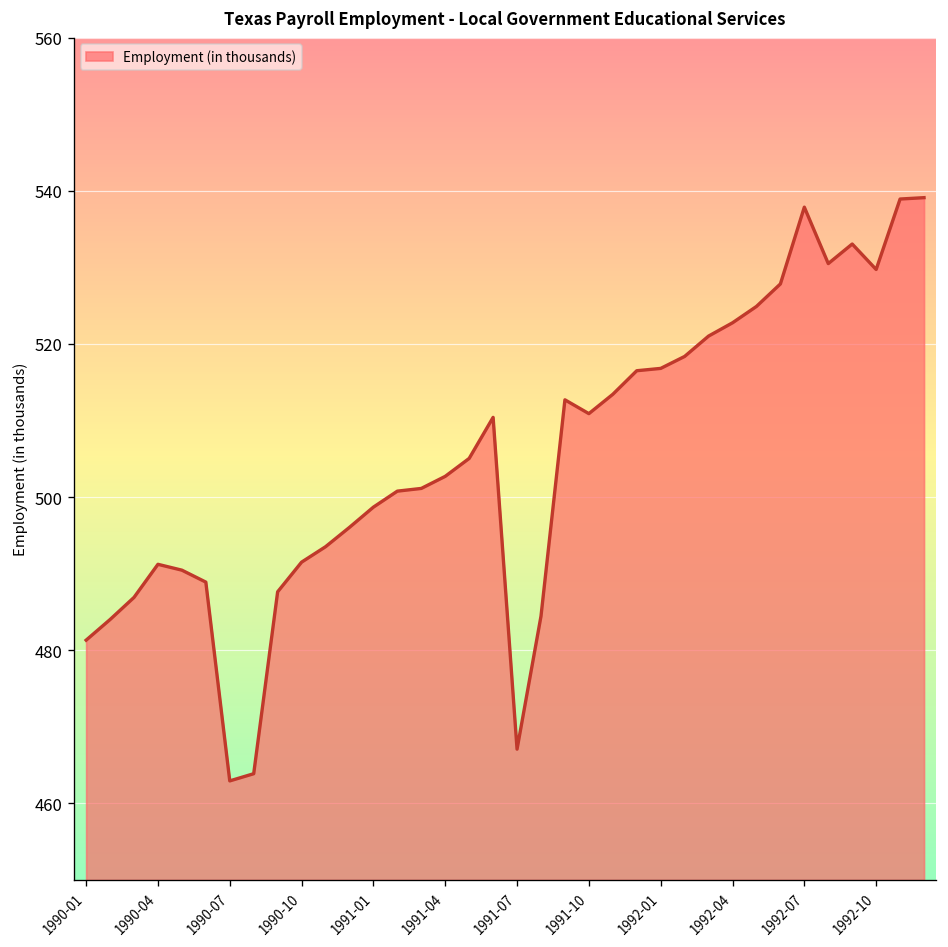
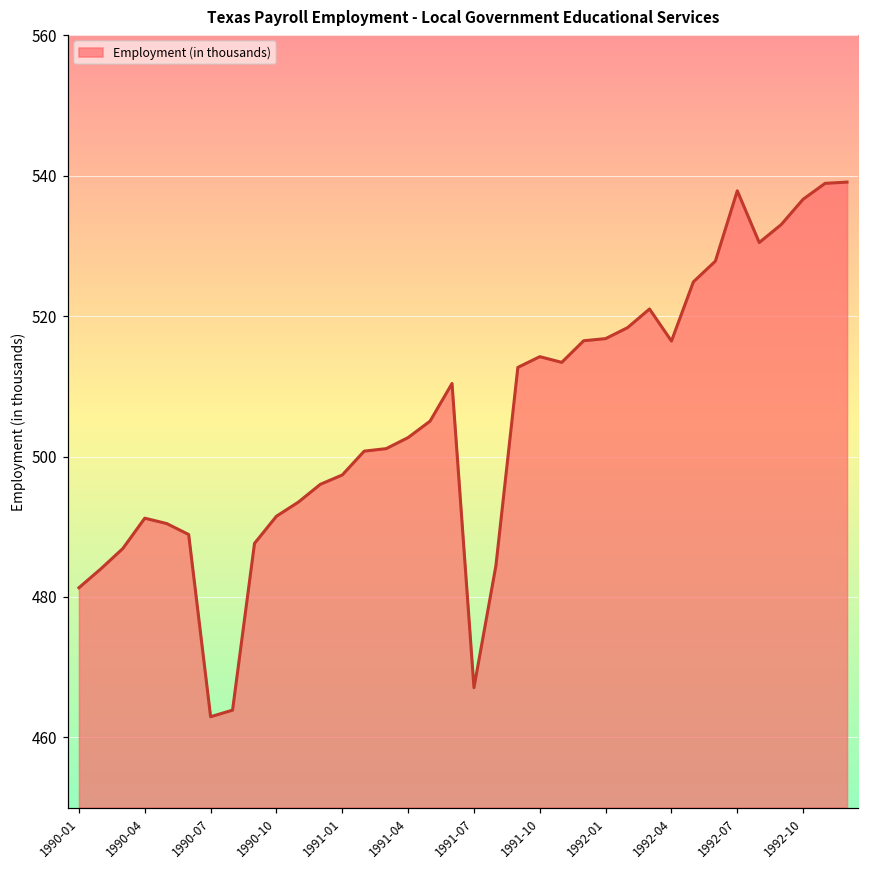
1991-01: 499 -> 497
1991-10: 511 -> 514
1992-04: 523 -> 516
1992-10: 530 -> 537
